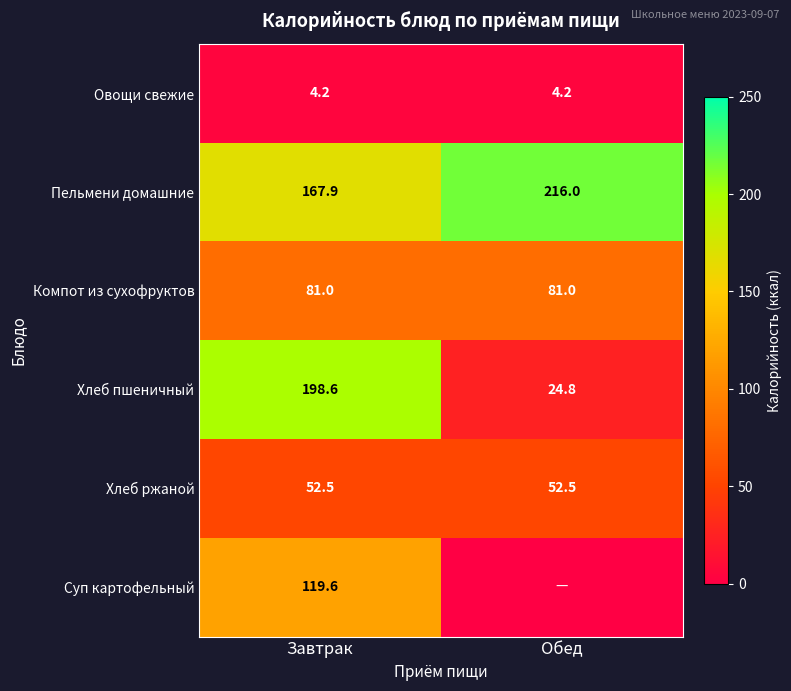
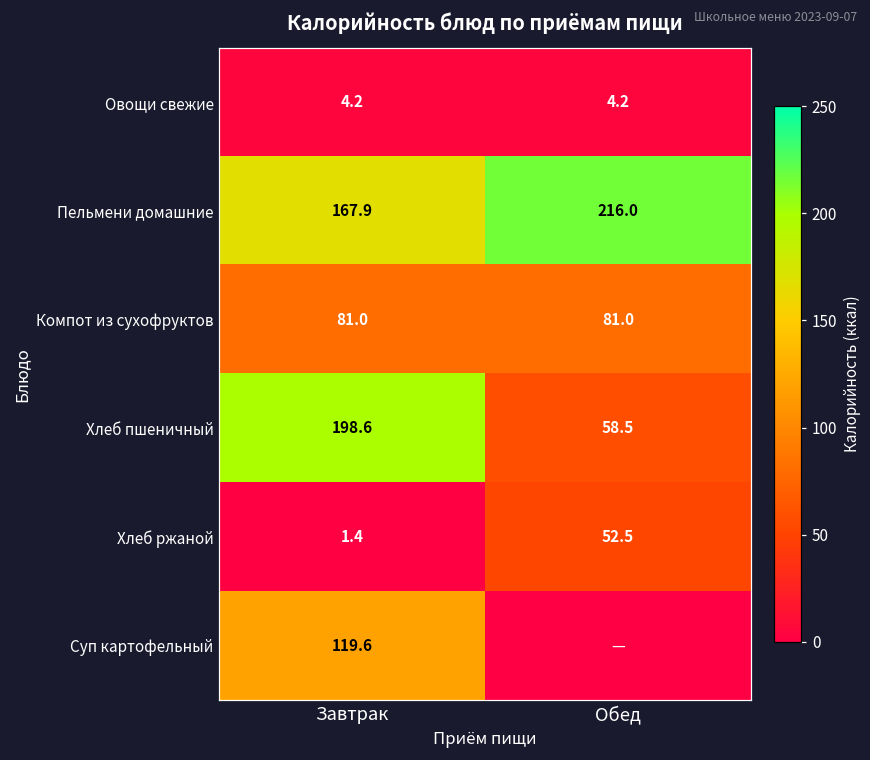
Хлеб пшеничный, Обед: 24.8 -> 58.5
Хлеб ржаной, Завтрак: 52.5 -> 1.4
